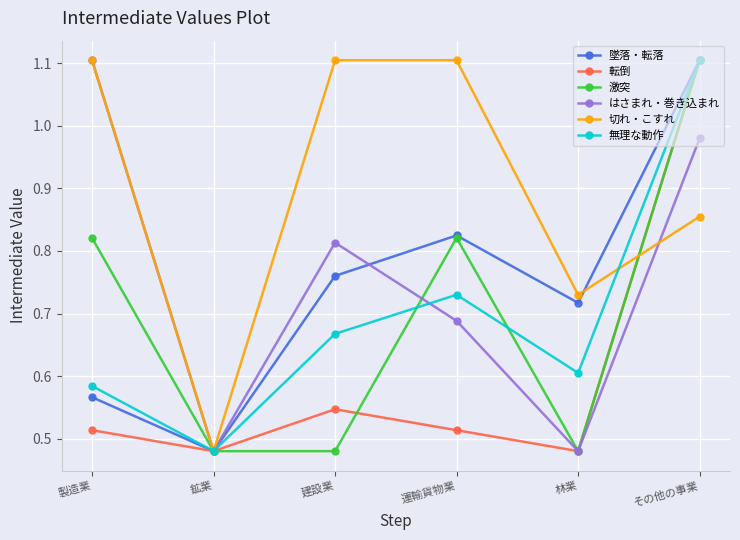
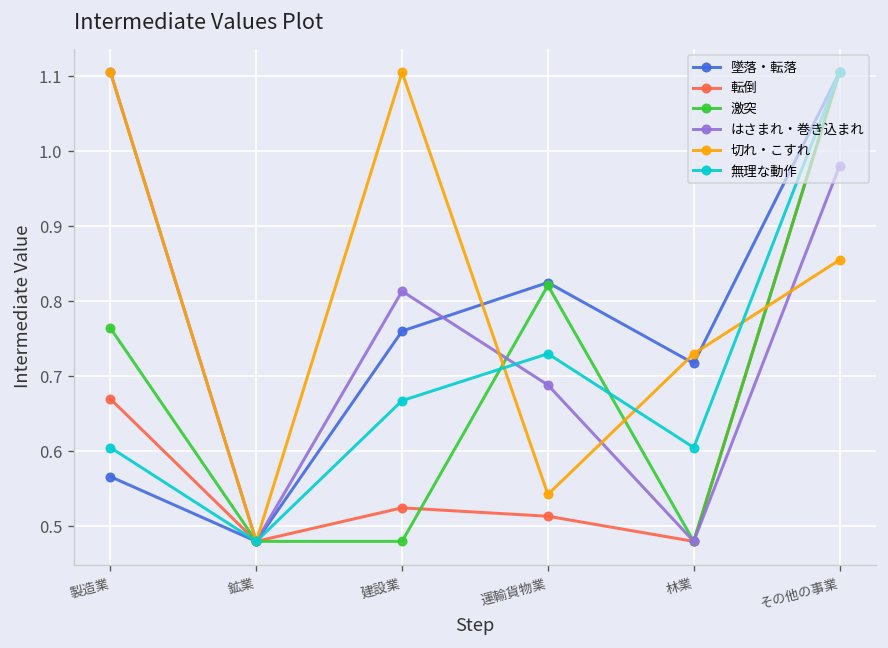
転倒, 製造業: 0.51 -> 0.67
激突, 製造業: 0.82 -> 0.76
無理な動作, 製造業: 0.58 -> 0.60
転倒, 建設業: 0.55 -> 0.52
切れ・こすれ, 運輸貨物業: 1.10 -> 0.54
